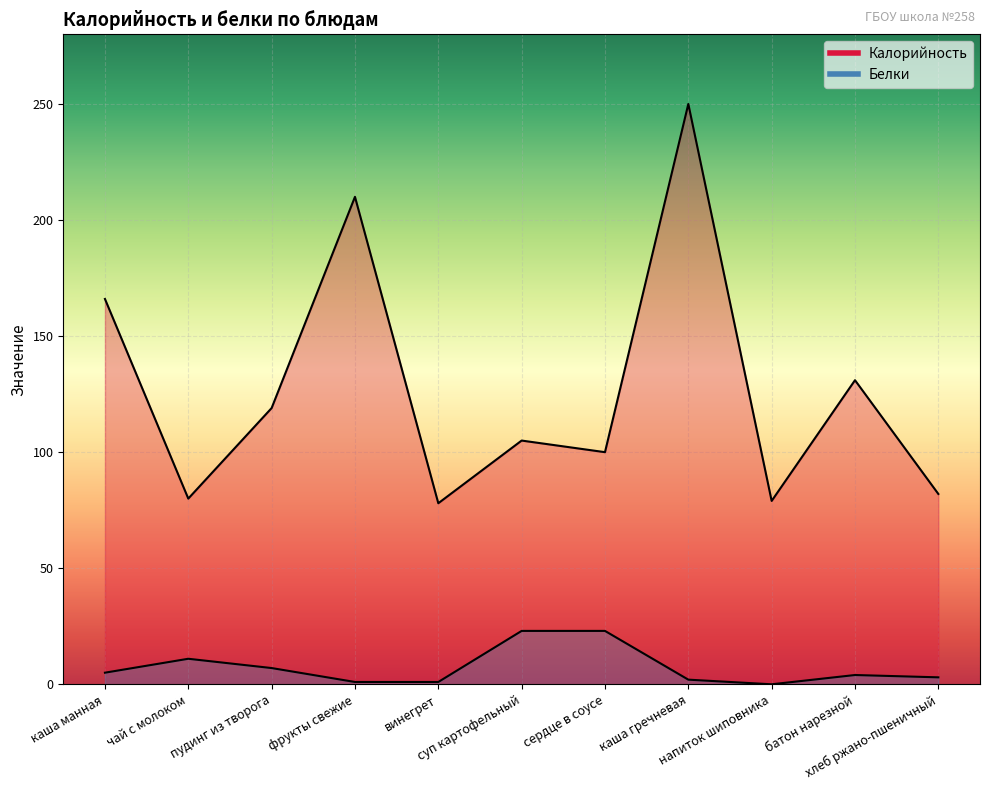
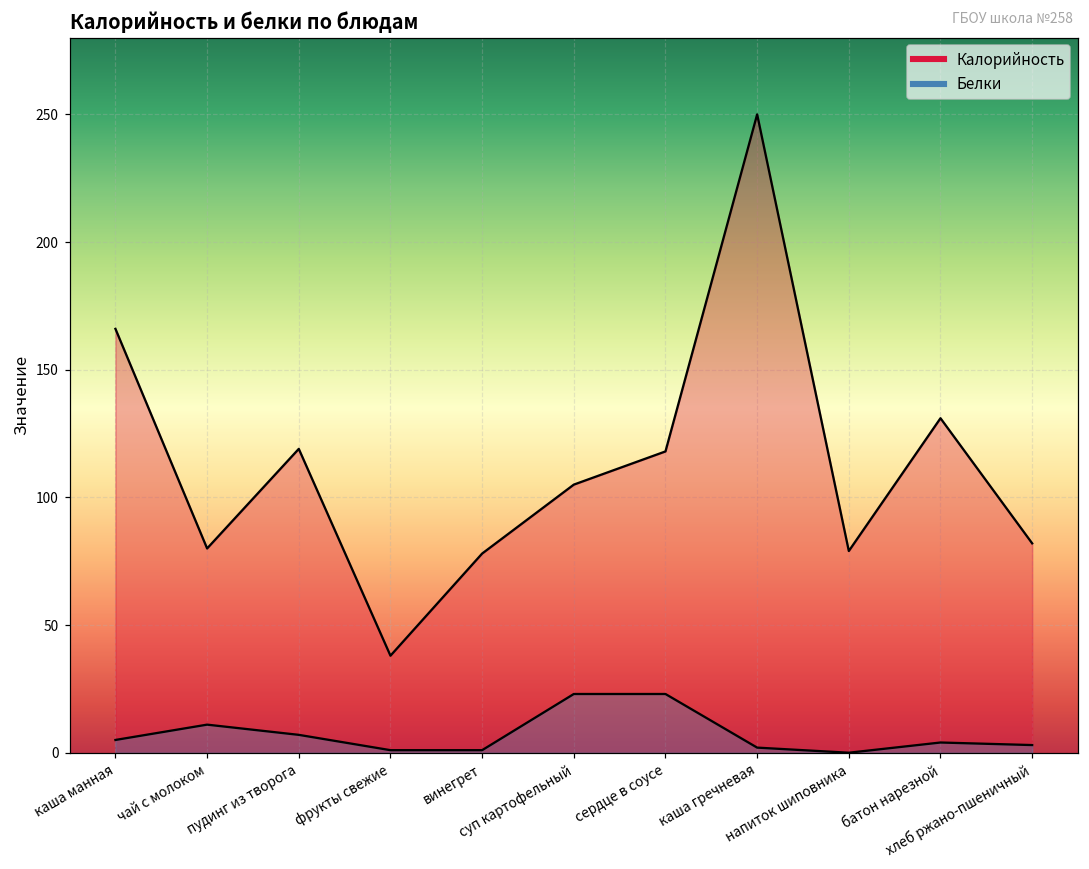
Калорийность, фрукты свежие: 210 -> 38
Калорийность, сердце в соусе: 100 -> 118
